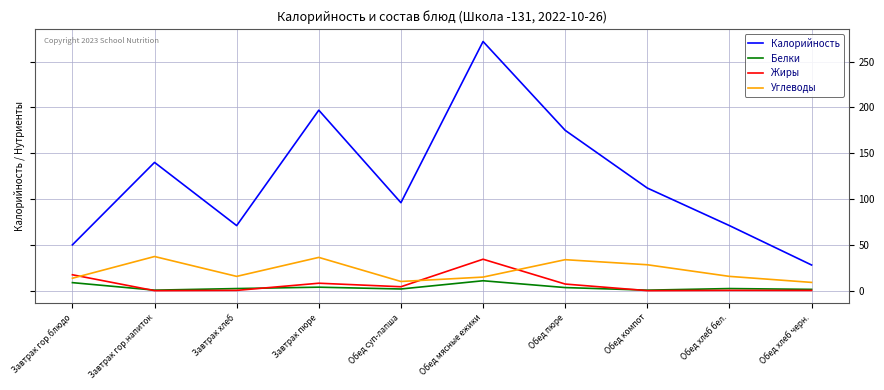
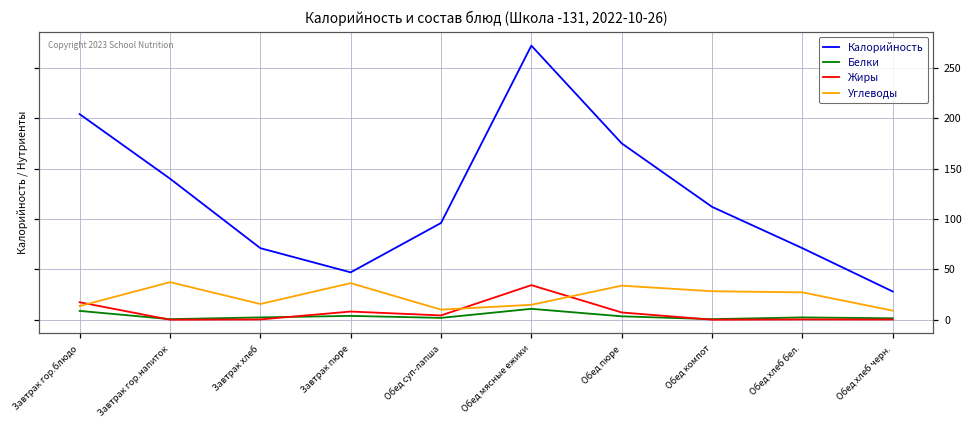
Калорийность, Завтрак гор.блюдо: 50 -> 200
Калорийность, Завтрак пюре: 200 -> 50
Углеводы, Обед хлеб бел.: 20 -> 30
